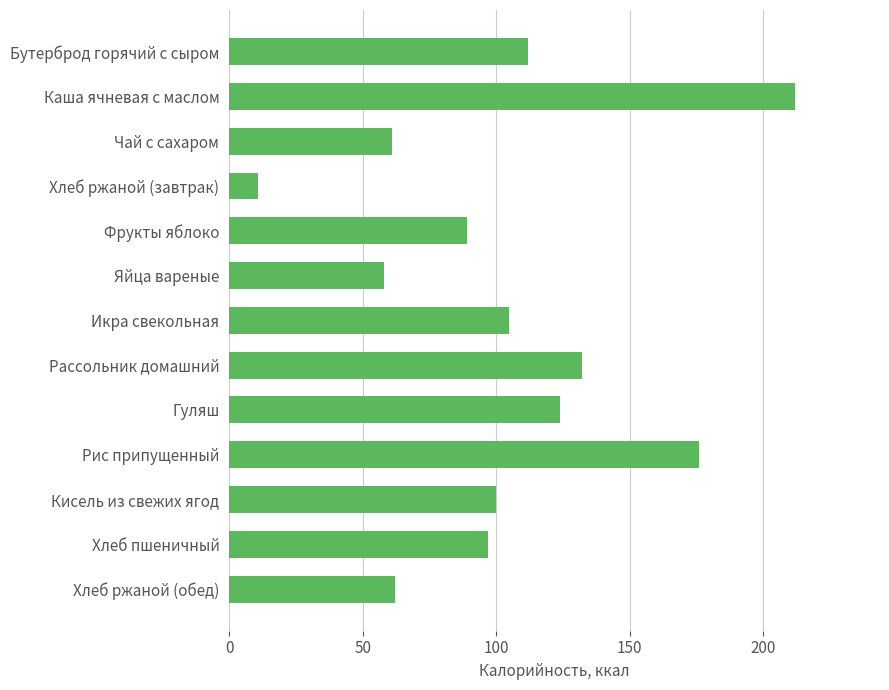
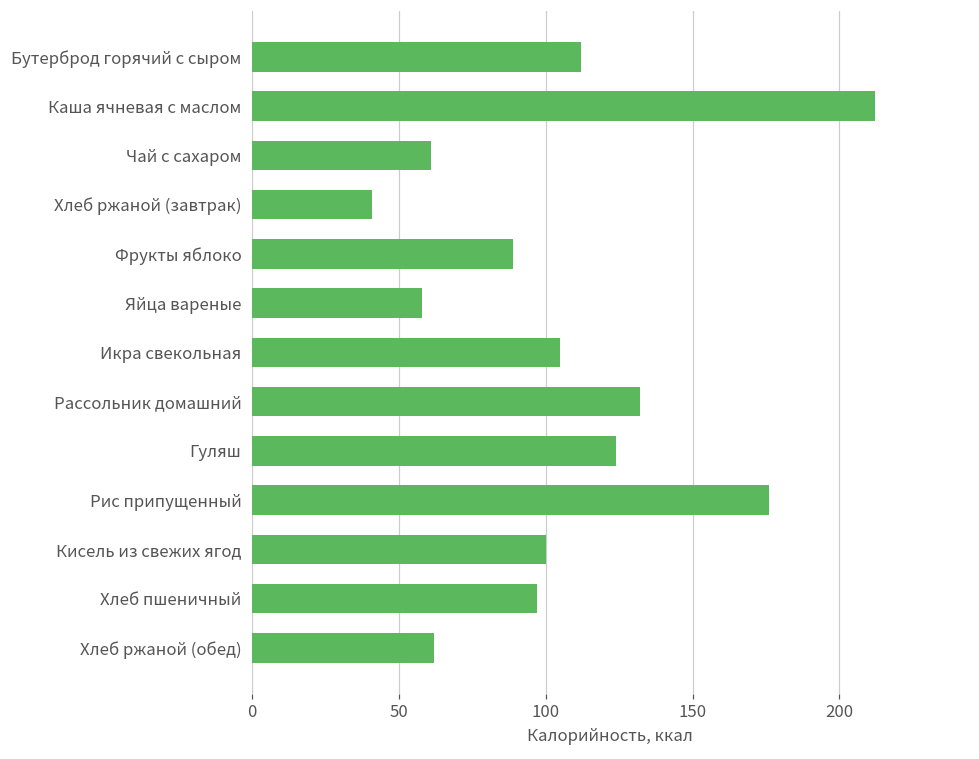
Хлеб ржаной (завтрак): 11 -> 41
